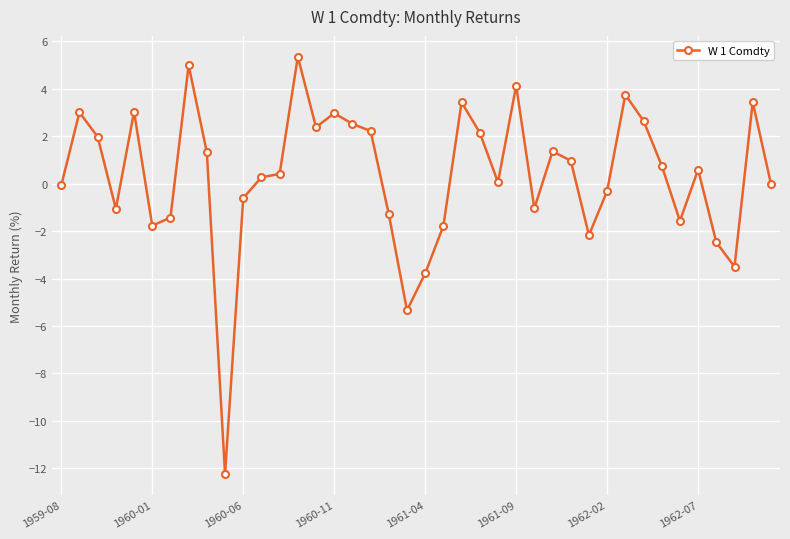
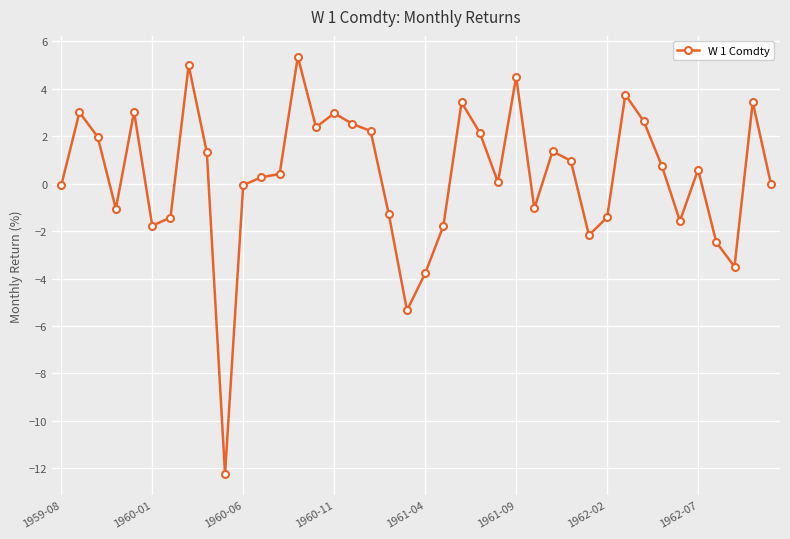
1960-06: -0.6 -> -0.1
1961-09: 4.1 -> 4.5
1962-02: -0.3 -> -1.4
